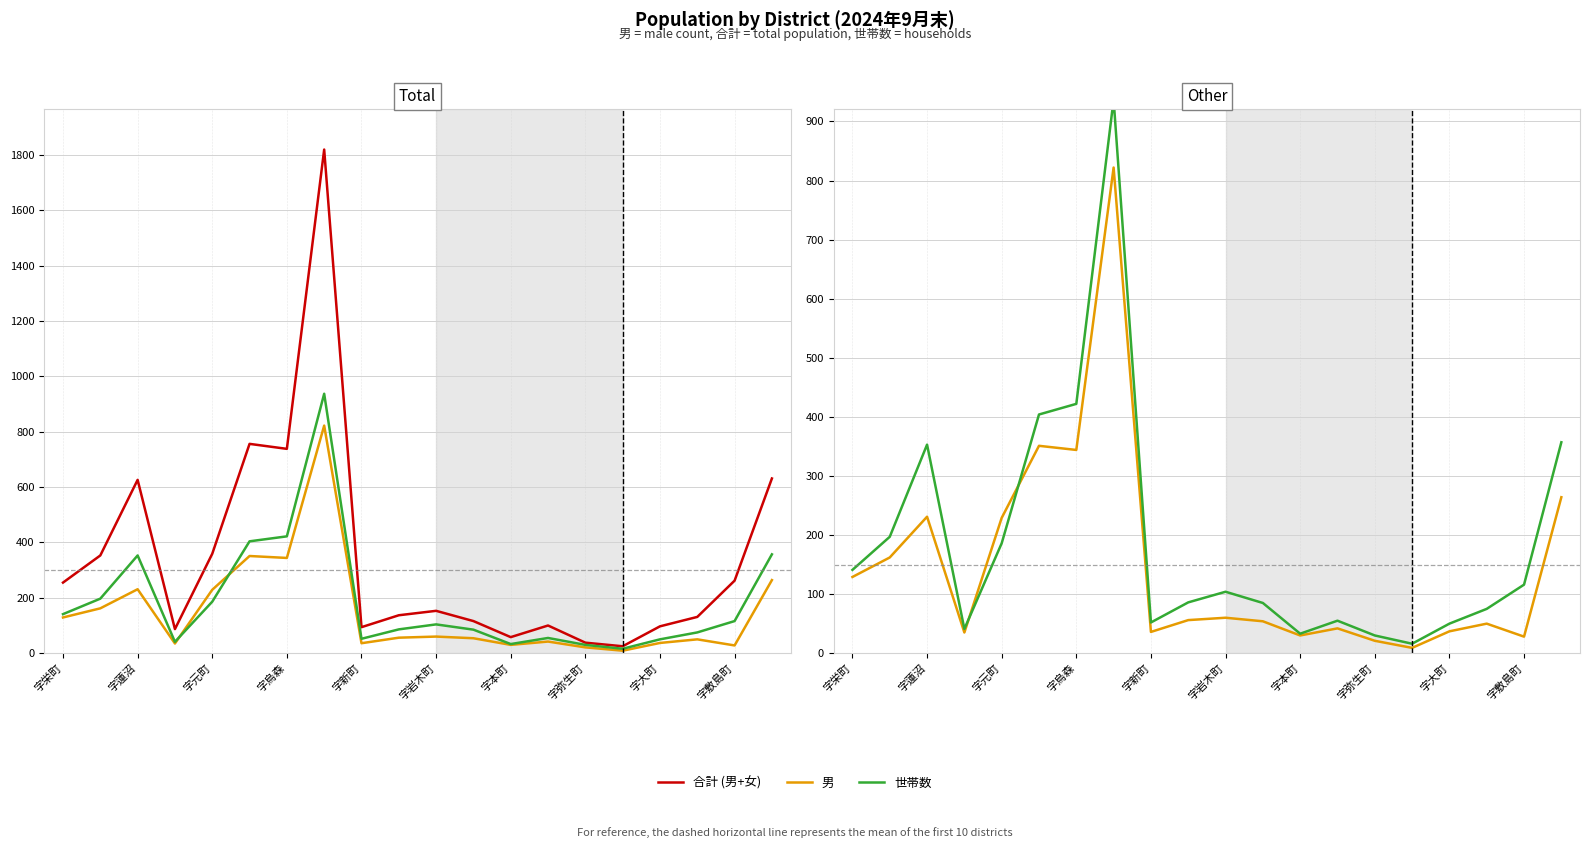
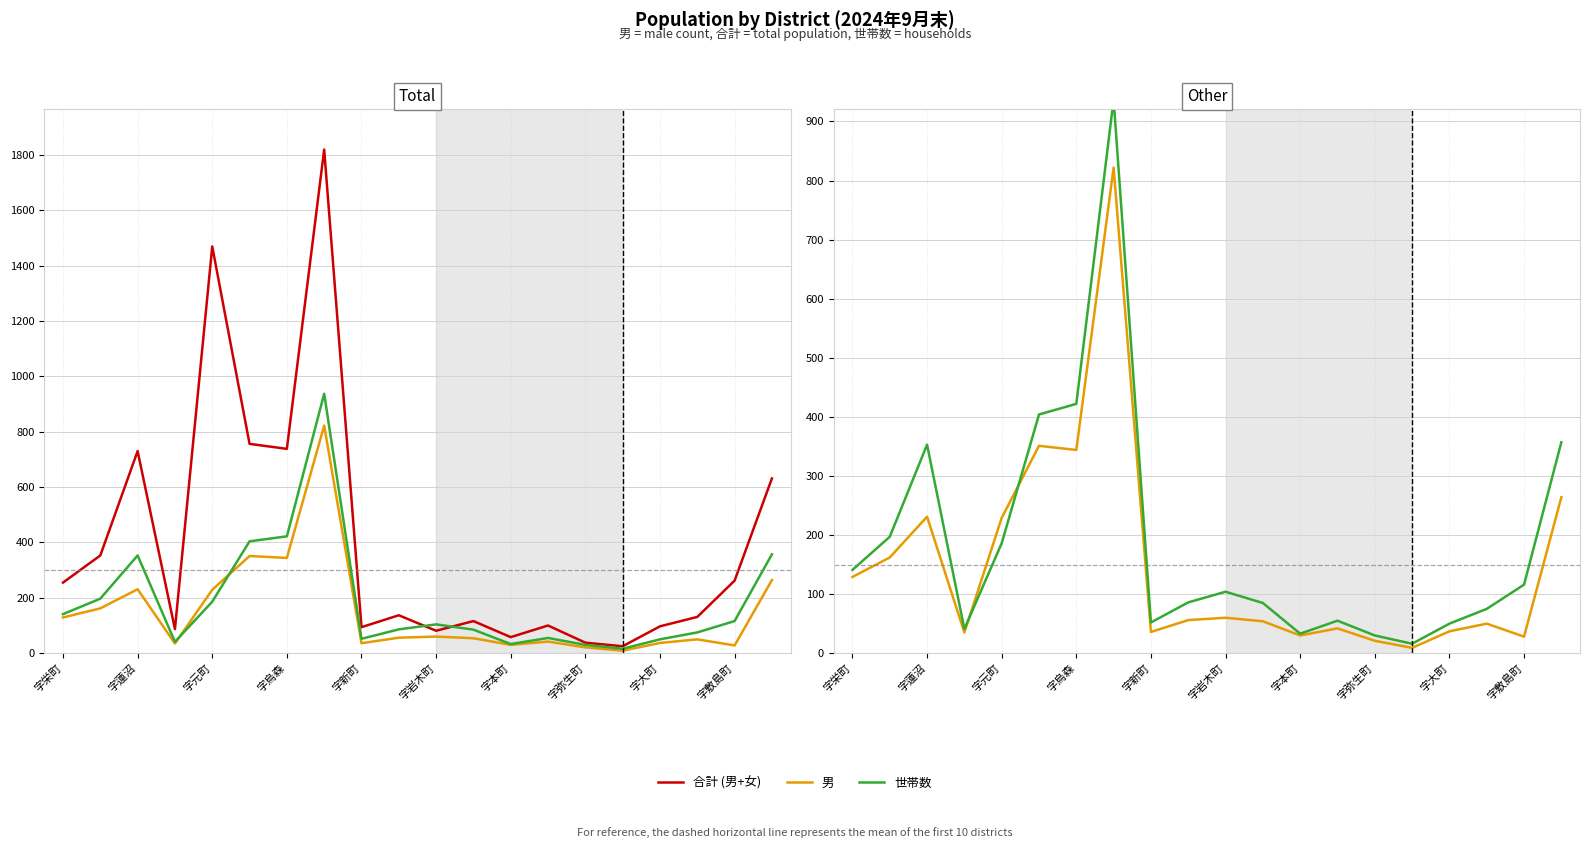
Total, 合計 (男+女), 字蓮沼: 630 -> 730
Total, 合計 (男+女), 字元町: 360 -> 1470
Total, 合計 (男+女), 字岩木町: 150 -> 80
